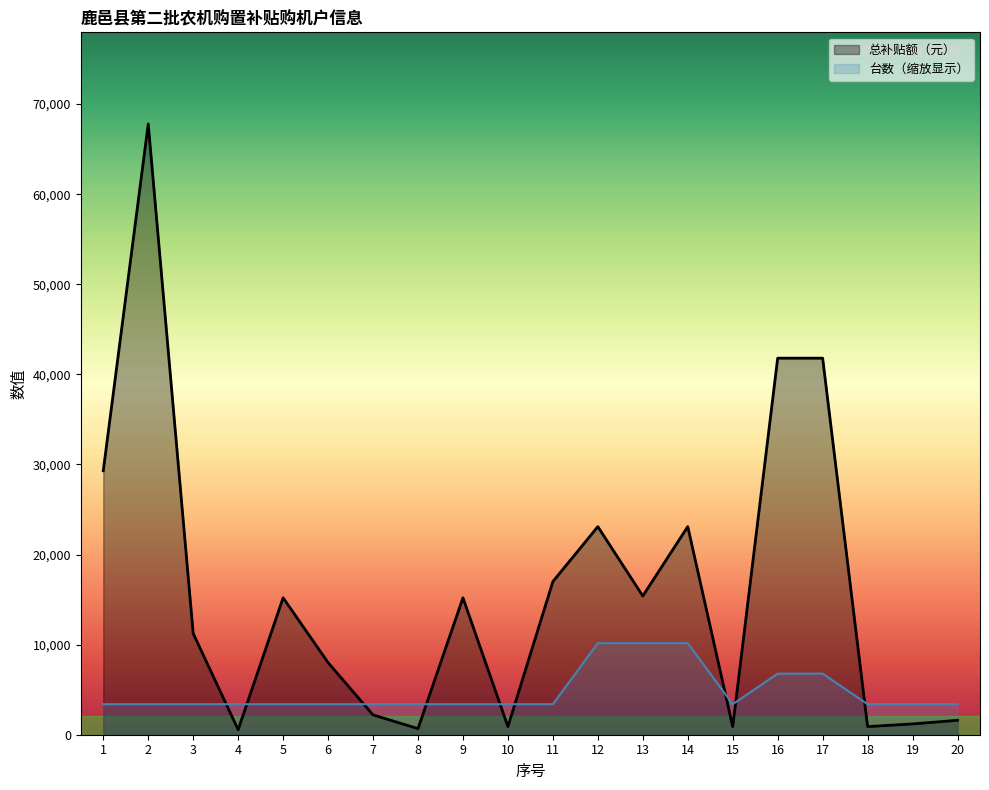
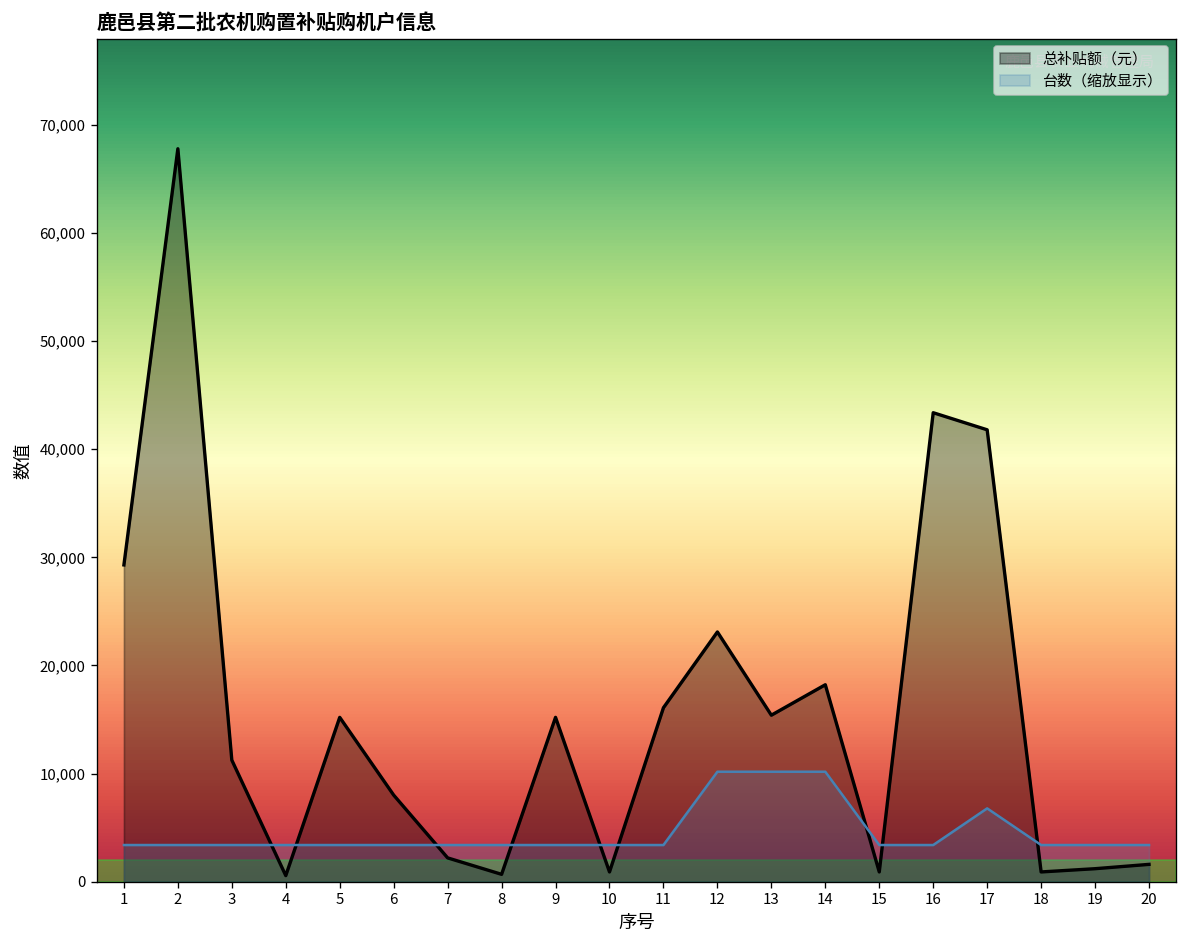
总补贴额（元）, 11: 17,000 -> 16,000
总补贴额（元）, 14: 23,000 -> 18,000
总补贴额（元）, 16: 42,000 -> 43,000
台数（缩放显示）, 16: 7,000 -> 3,000
